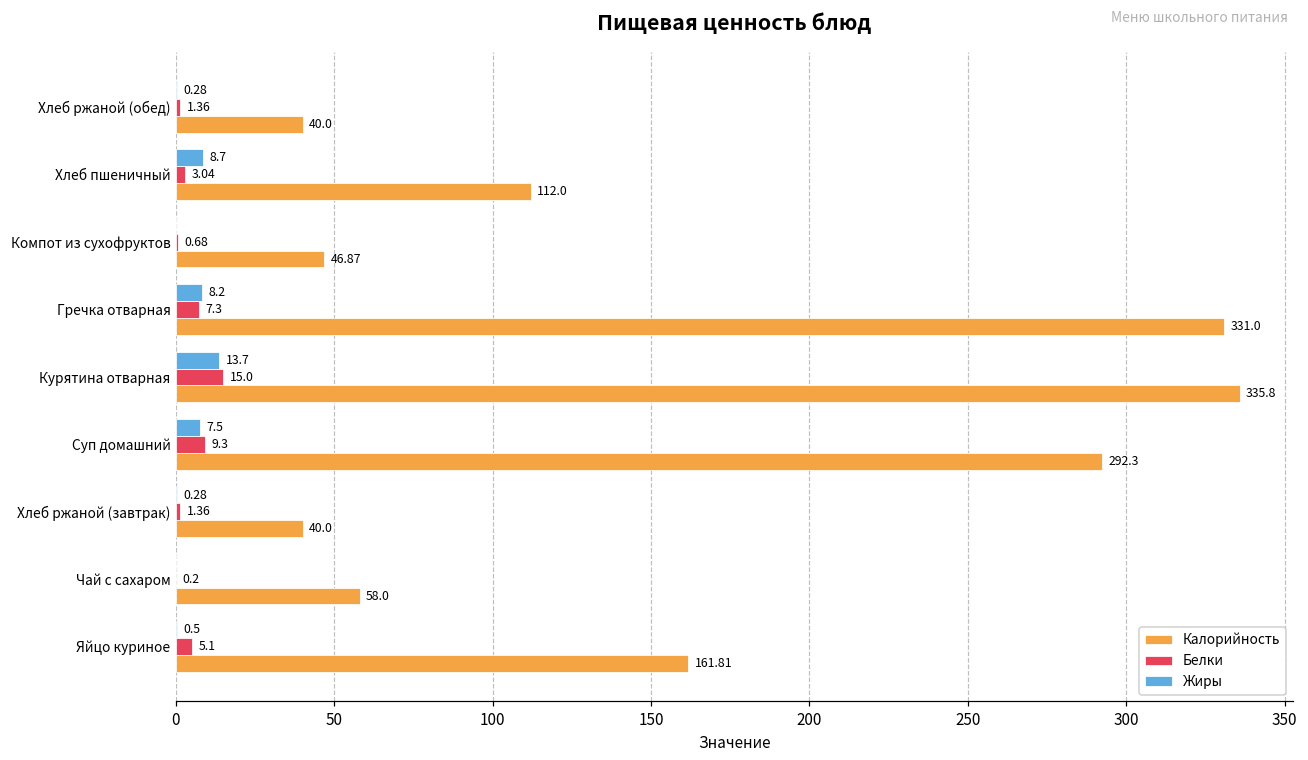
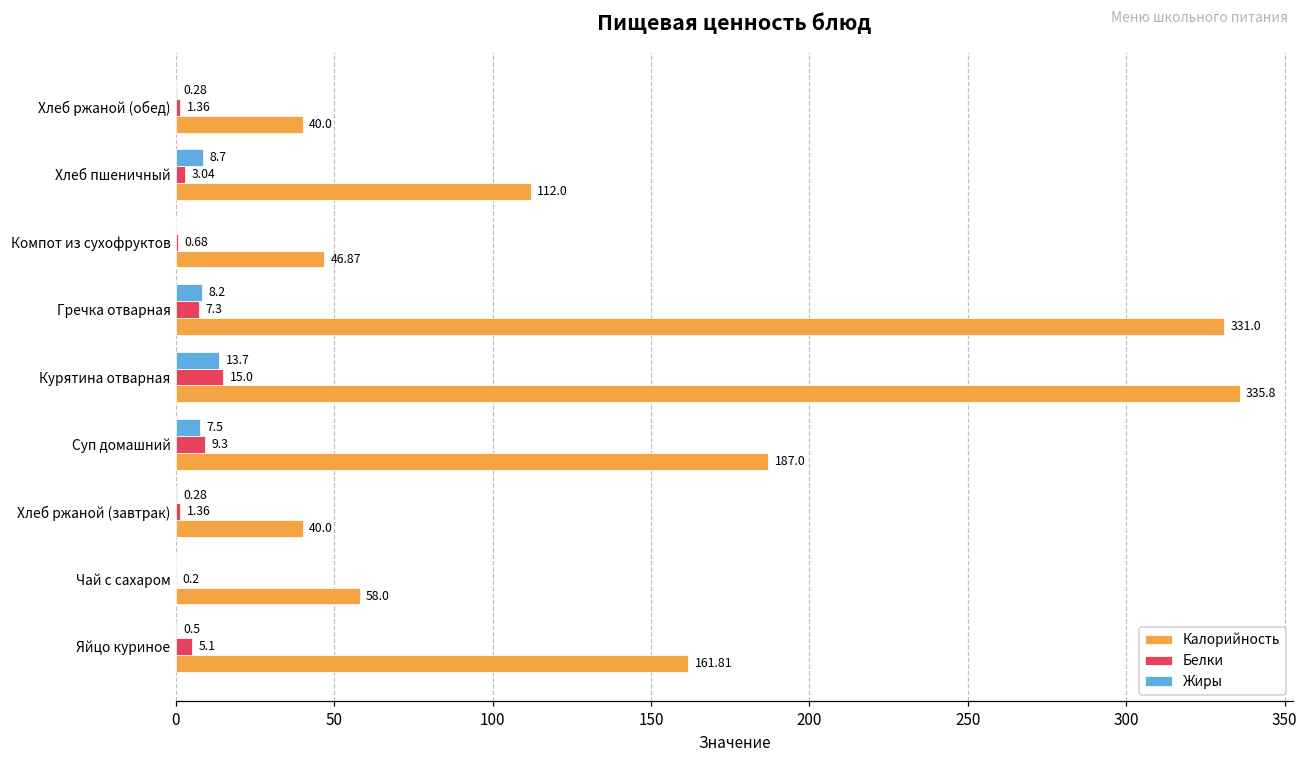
Калорийность, Суп домашний: 292.3 -> 187.0
